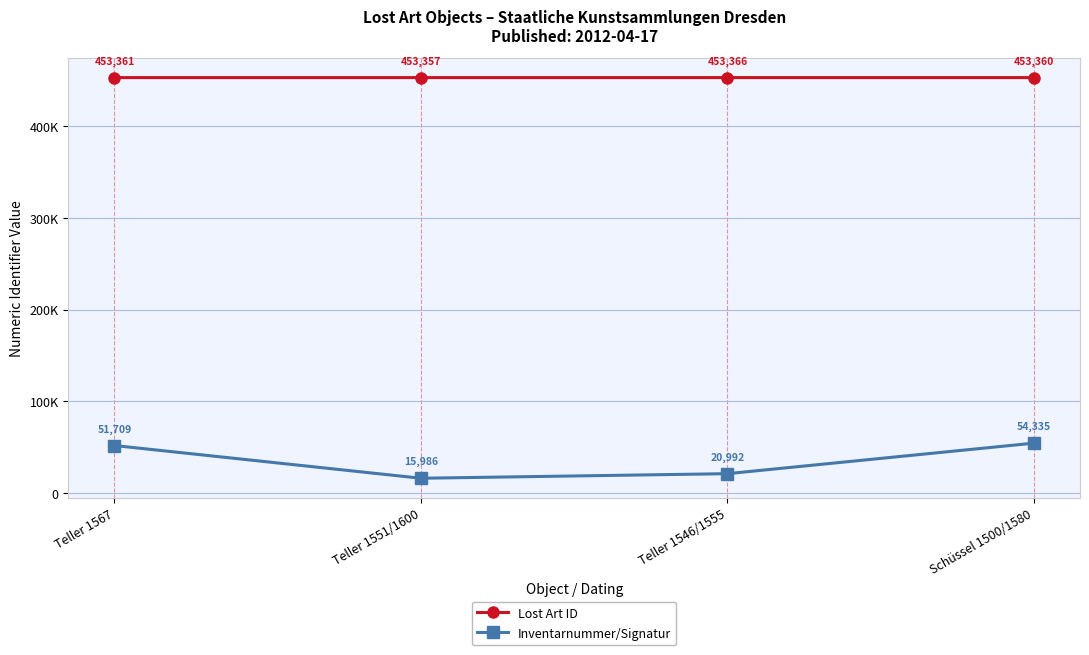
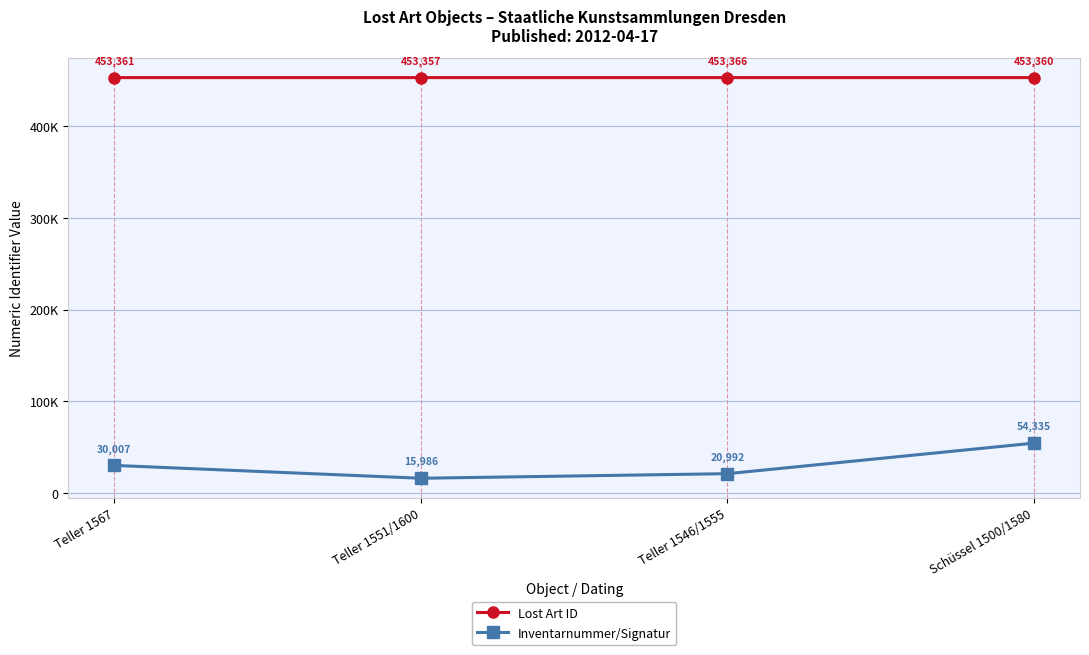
Inventarnummer/Signatur, Teller 1567: 51,709 -> 30,007
